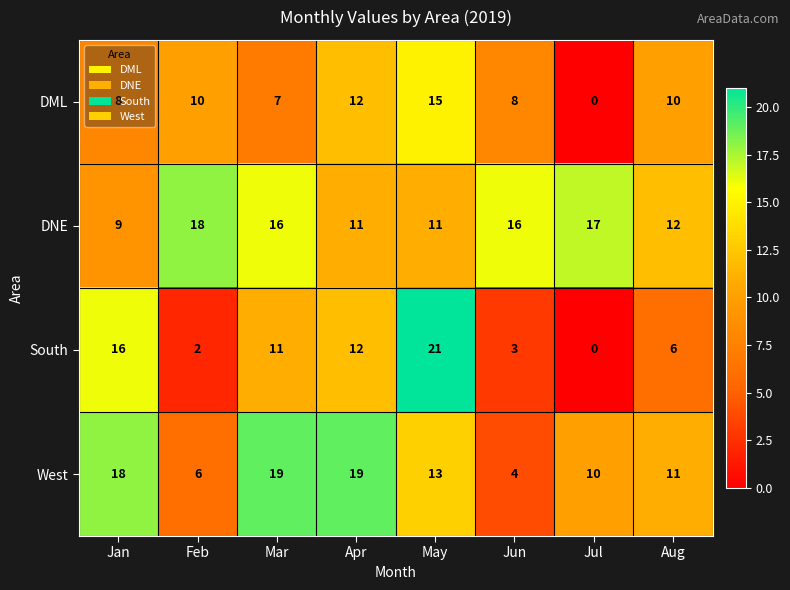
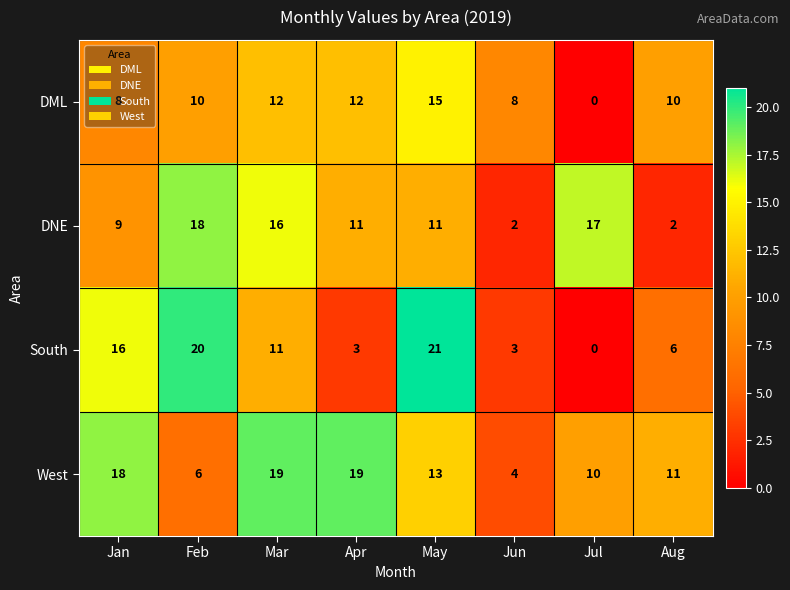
DML, Mar: 7 -> 12
DNE, Jun: 16 -> 2
DNE, Aug: 12 -> 2
South, Feb: 2 -> 20
South, Apr: 12 -> 3
